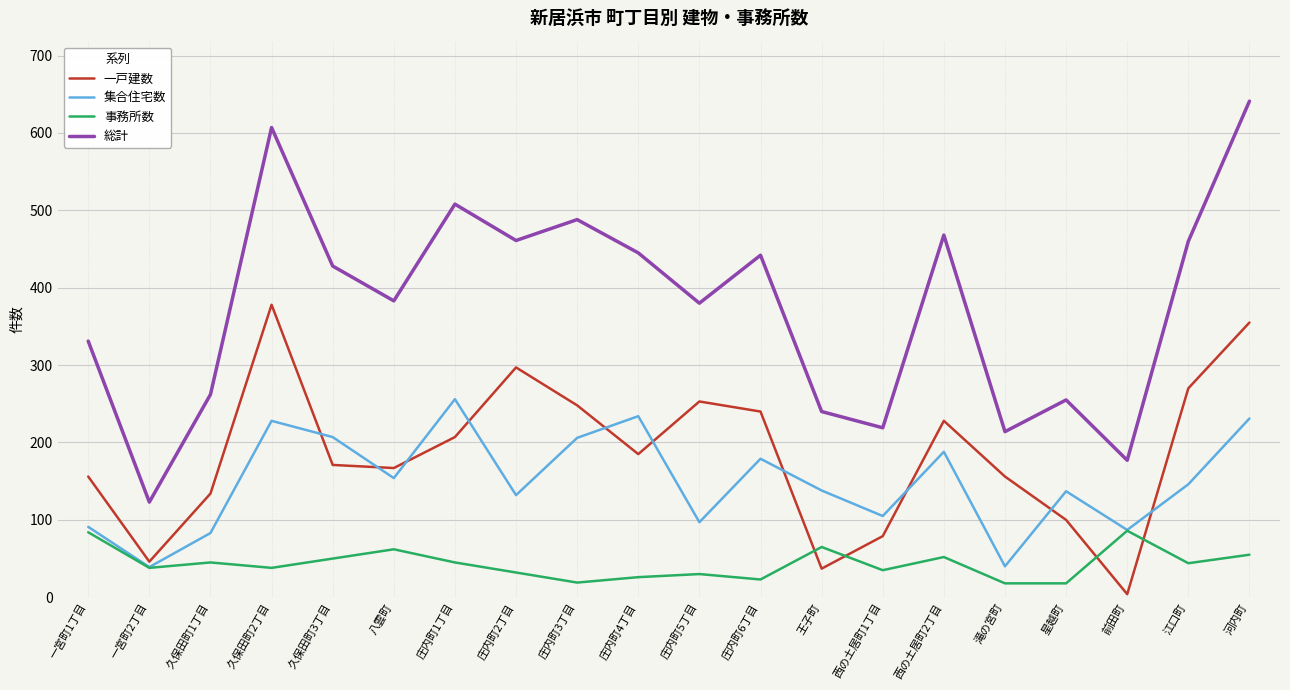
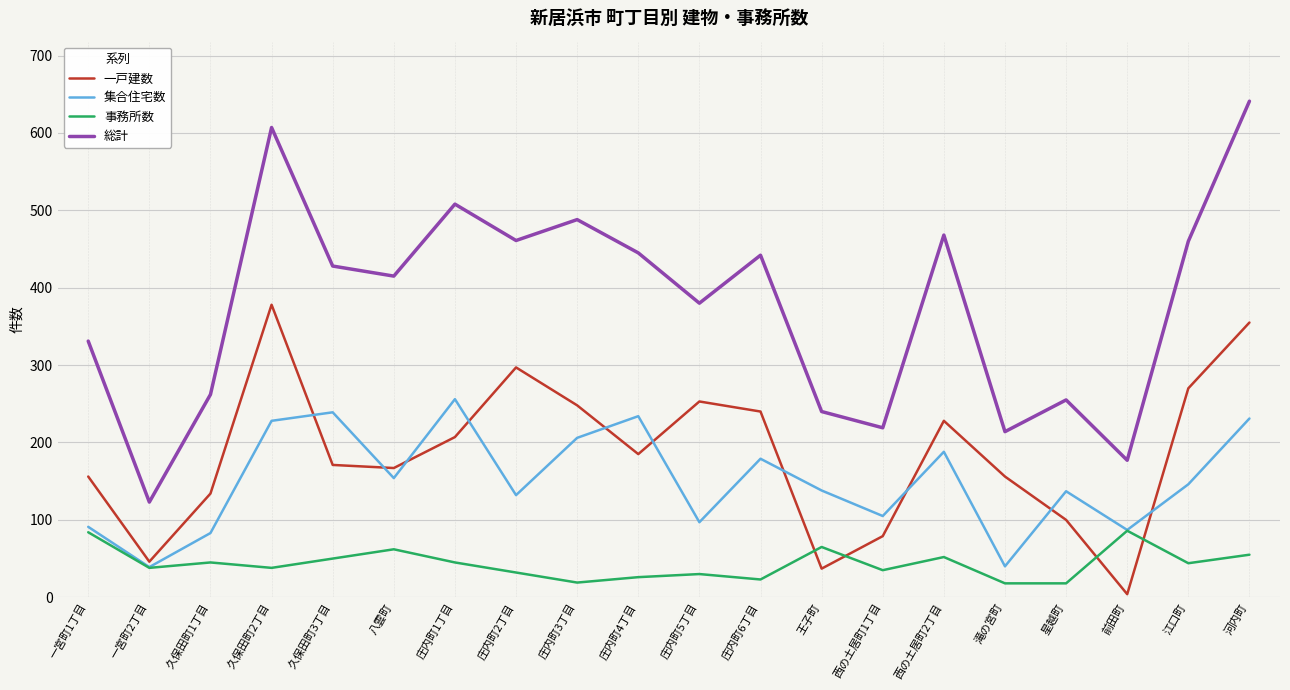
集合住宅数, 久保田町3丁目: 210 -> 240
総計, 八雲町: 380 -> 420
